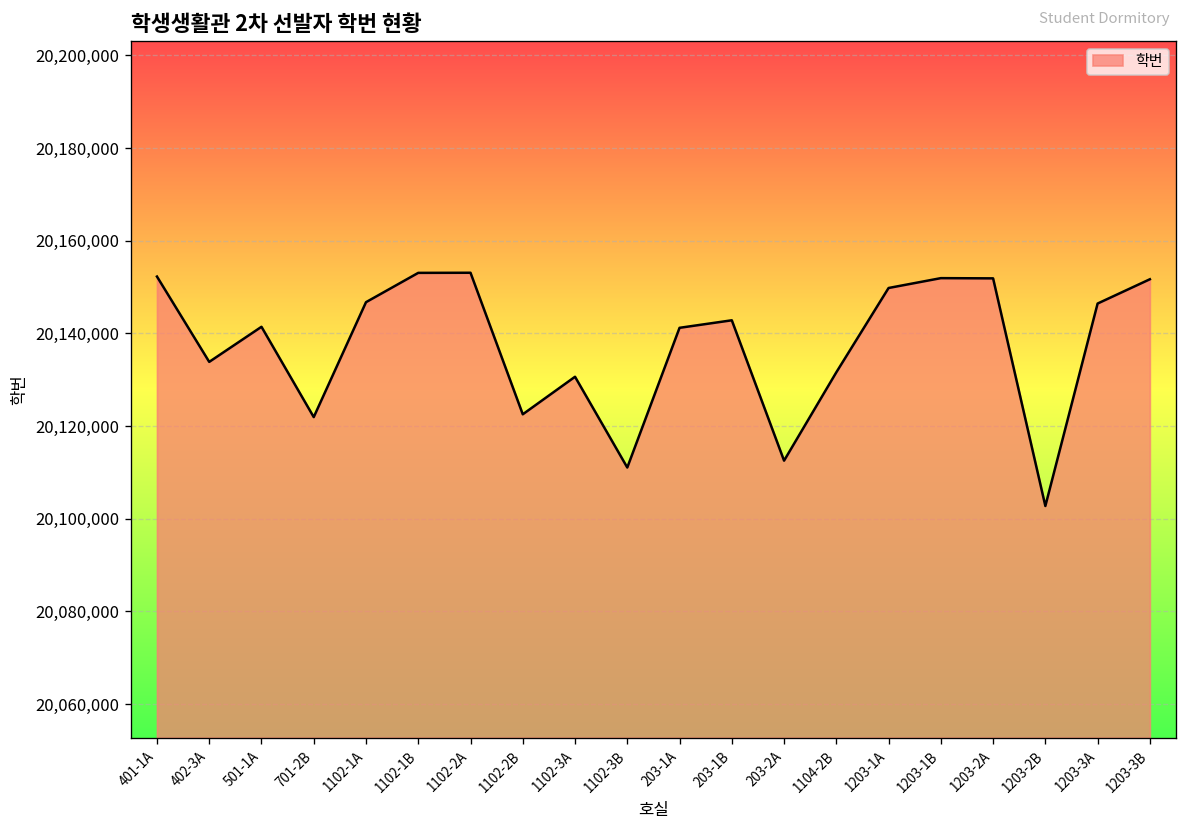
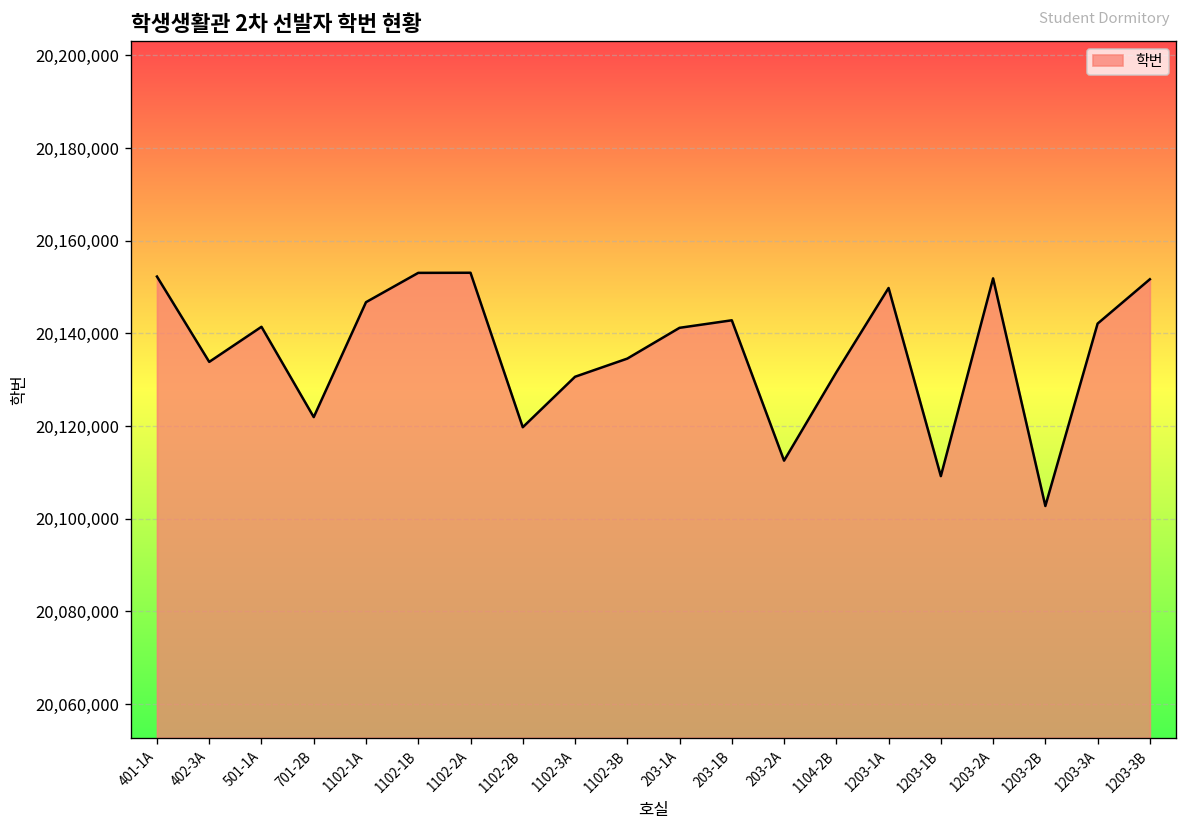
1102-2B: 20,123,000 -> 20,120,000
1102-3B: 20,111,000 -> 20,135,000
1203-1B: 20,152,000 -> 20,109,000
1203-3A: 20,146,000 -> 20,142,000
